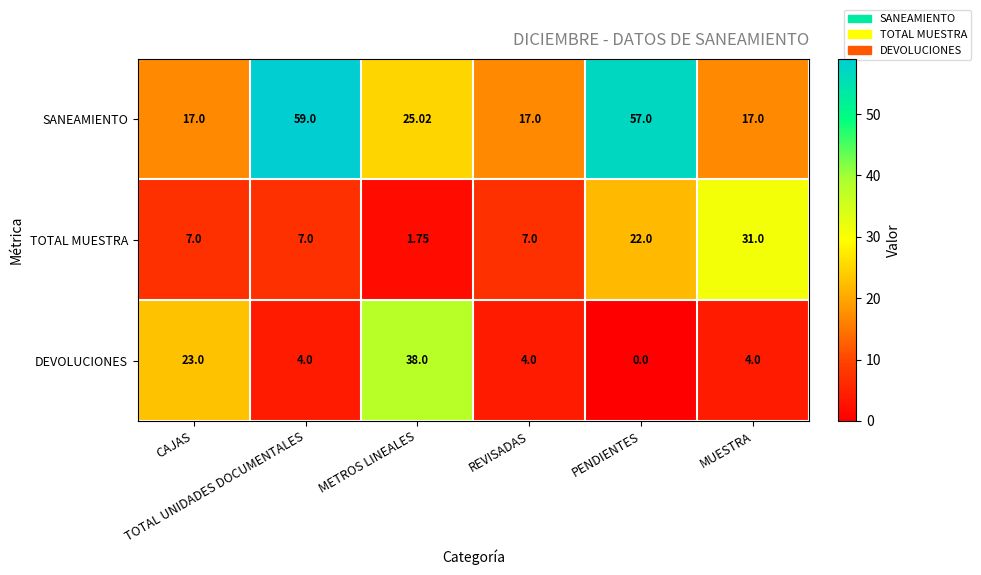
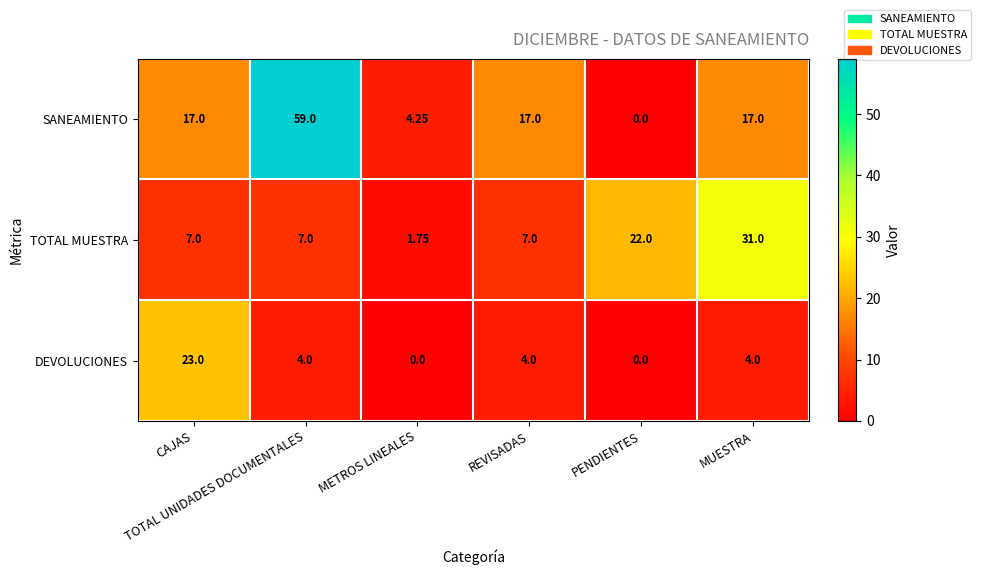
SANEAMIENTO, METROS LINEALES: 25.02 -> 4.25
SANEAMIENTO, PENDIENTES: 57.0 -> 0.0
DEVOLUCIONES, METROS LINEALES: 38.0 -> 0.0
